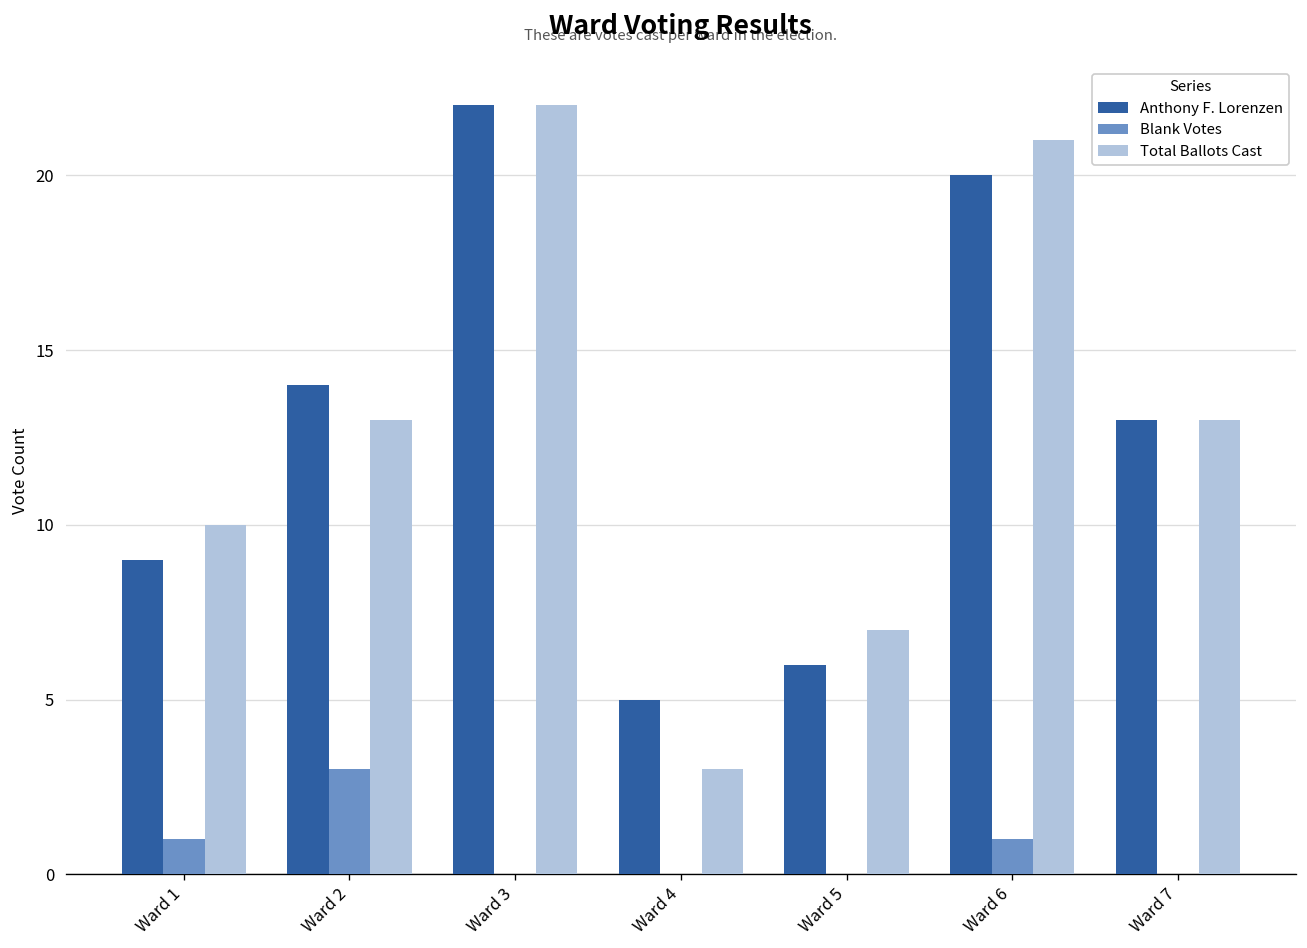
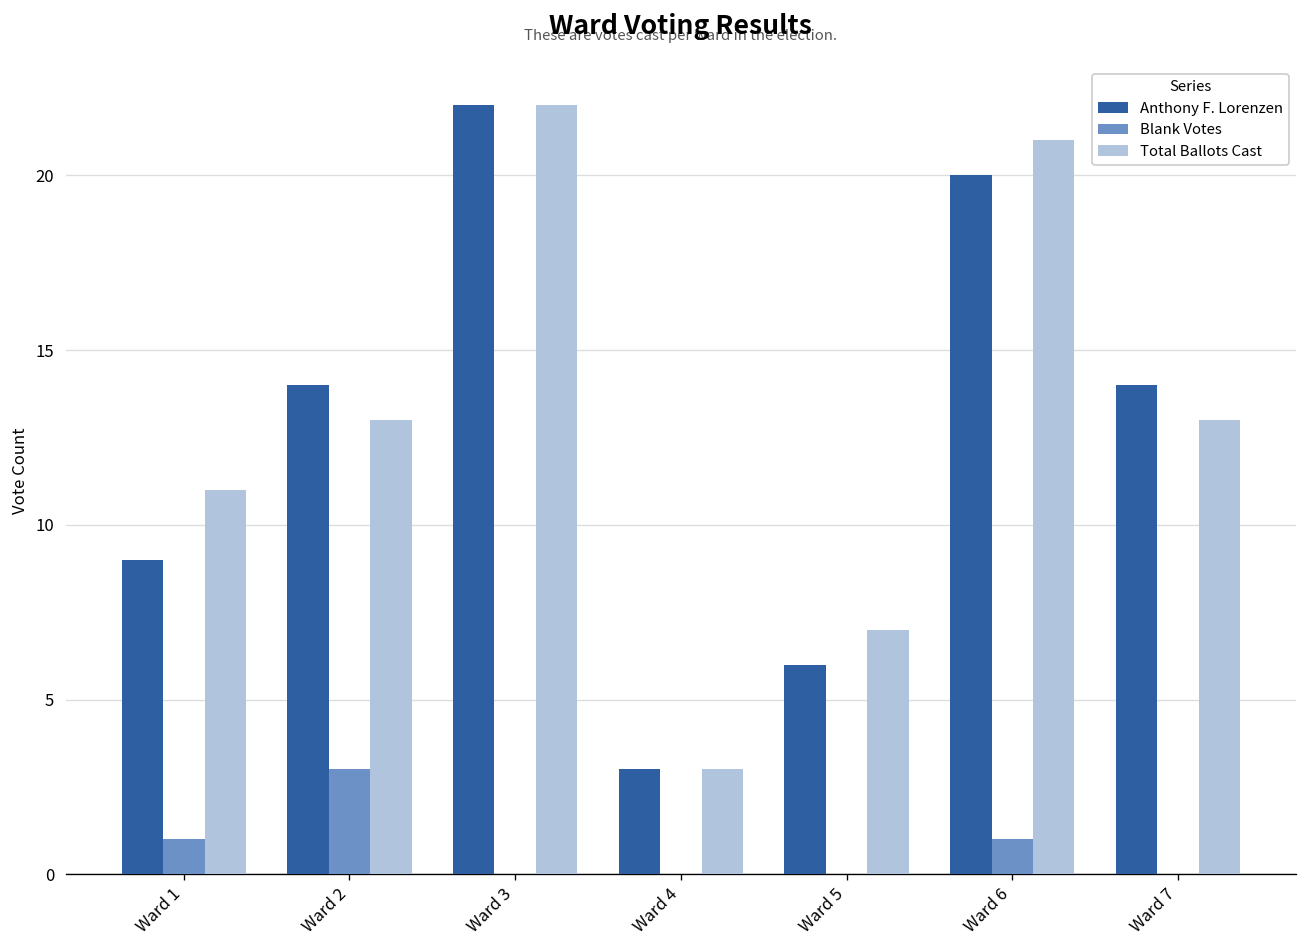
Total Ballots Cast, Ward 1: 10 -> 11
Anthony F. Lorenzen, Ward 4: 5 -> 3
Anthony F. Lorenzen, Ward 7: 13 -> 14
